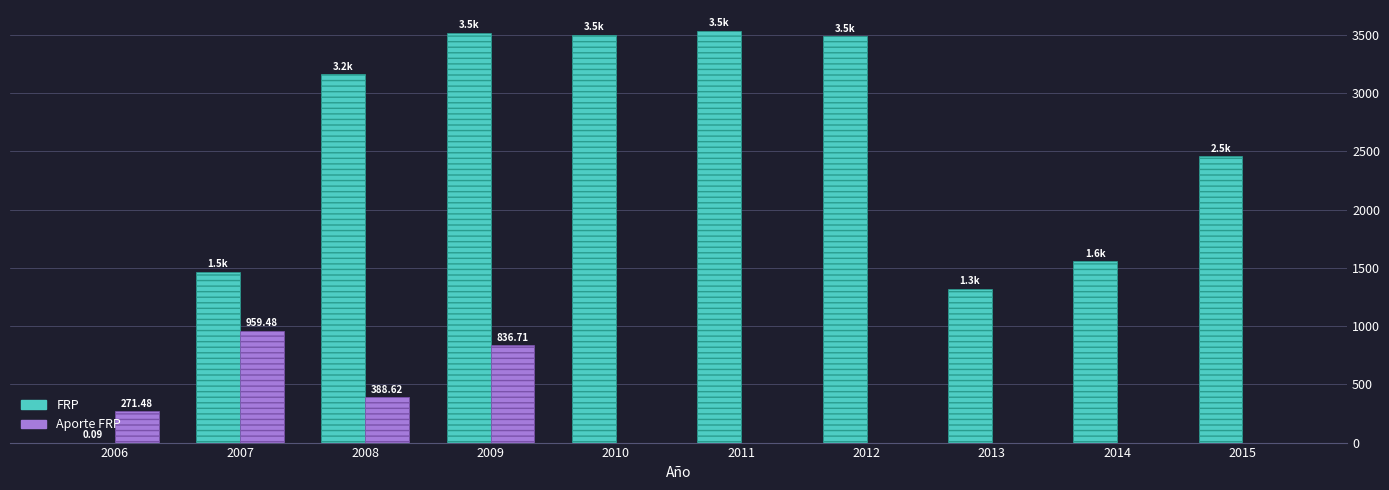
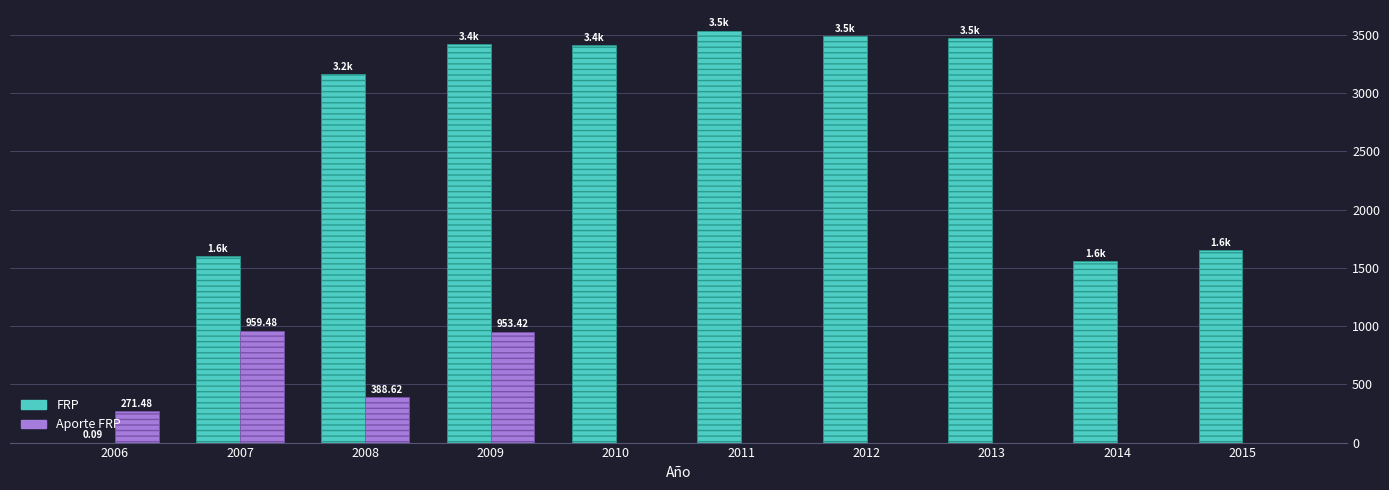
FRP, 2007: 1.5k -> 1.6k
FRP, 2009: 3.5k -> 3.4k
Aporte FRP, 2009: 836.71 -> 953.42
FRP, 2010: 3.5k -> 3.4k
FRP, 2013: 1.3k -> 3.5k
FRP, 2015: 2.5k -> 1.6k
